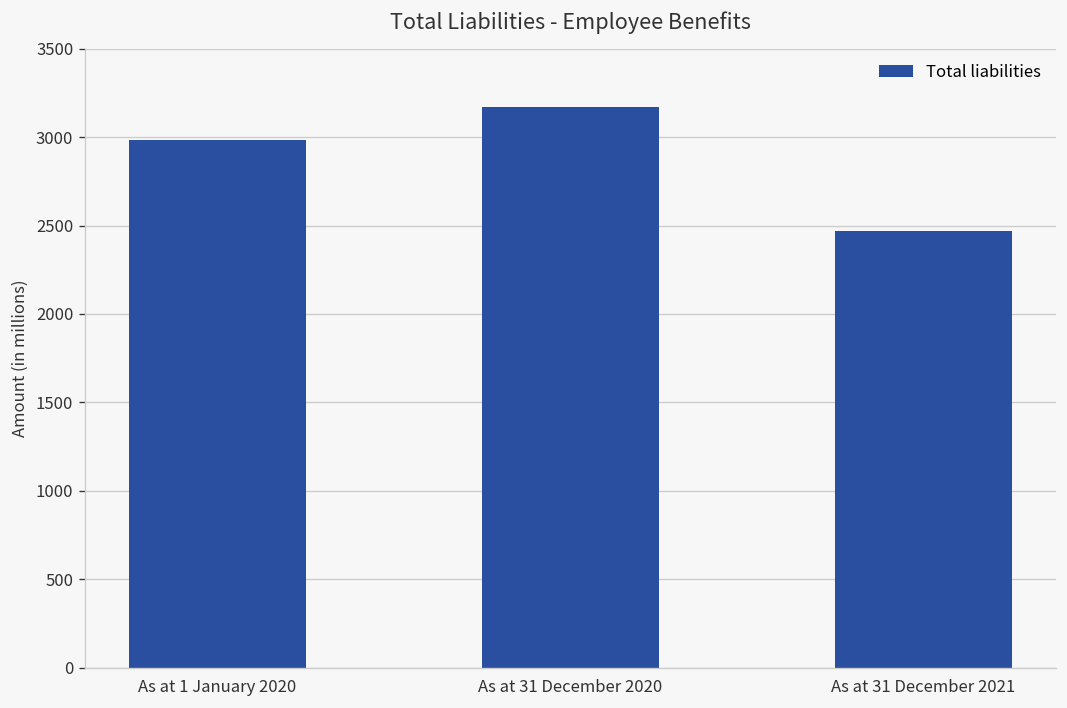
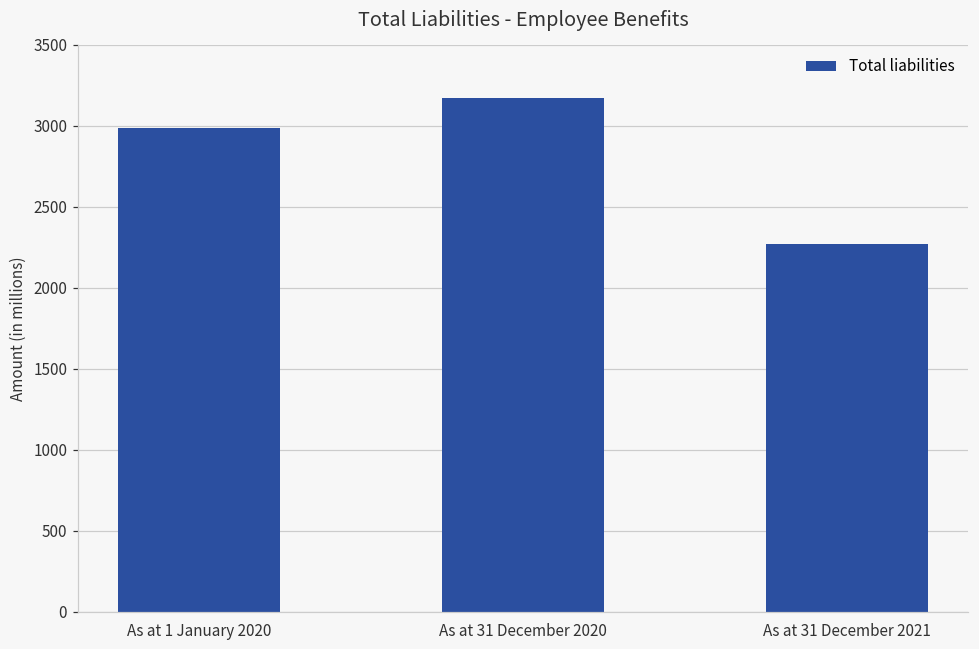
As at 31 December 2021: 2470 -> 2270
